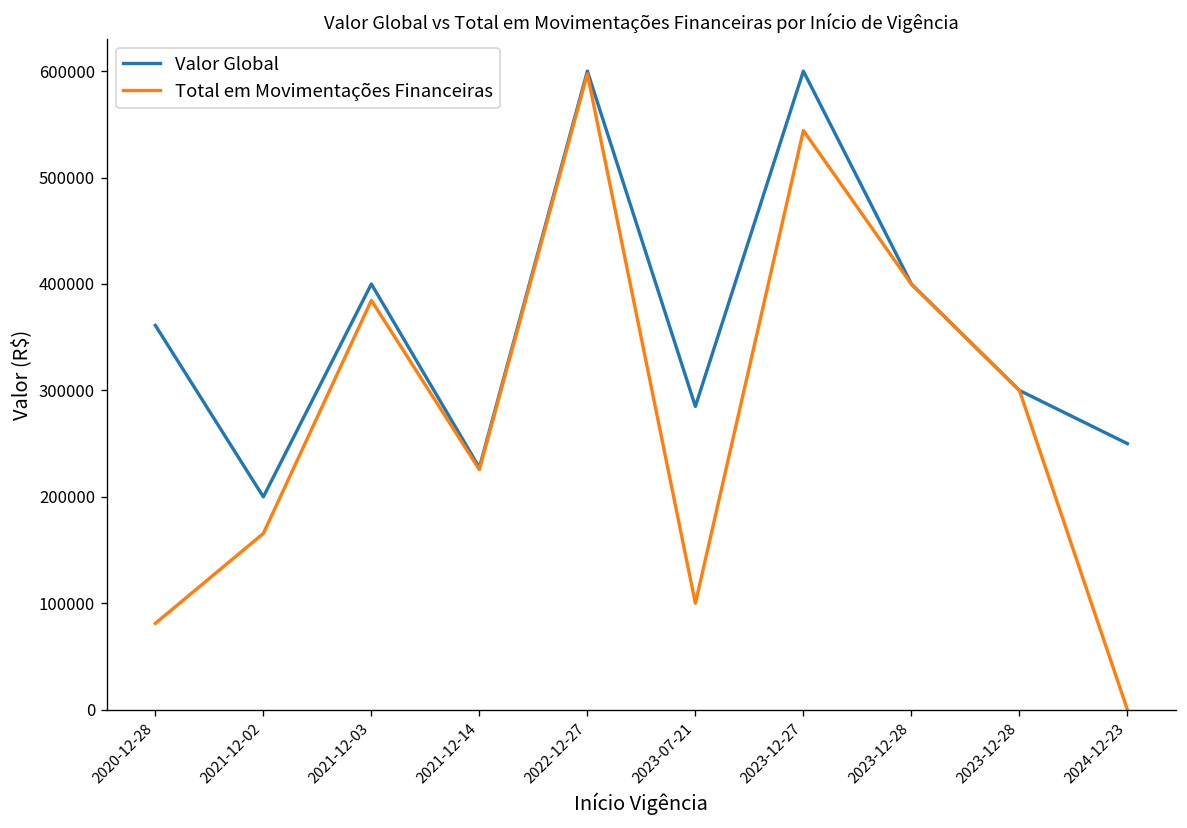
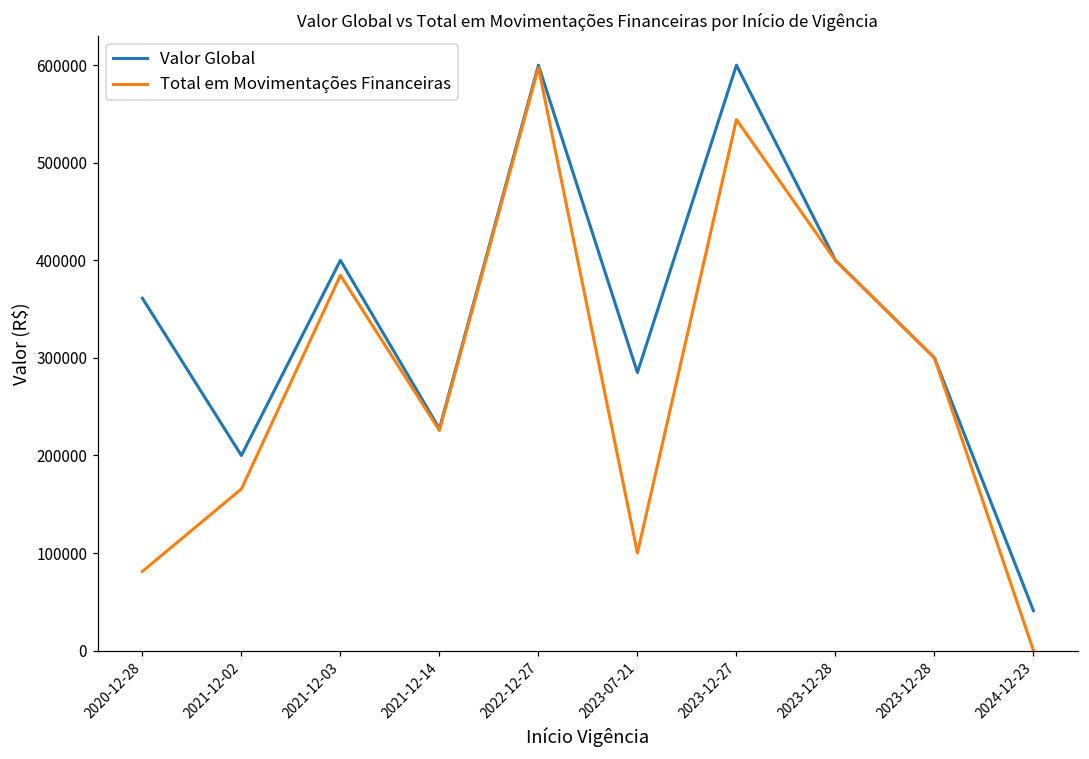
Valor Global, 2024-12-23: 250000 -> 40000
